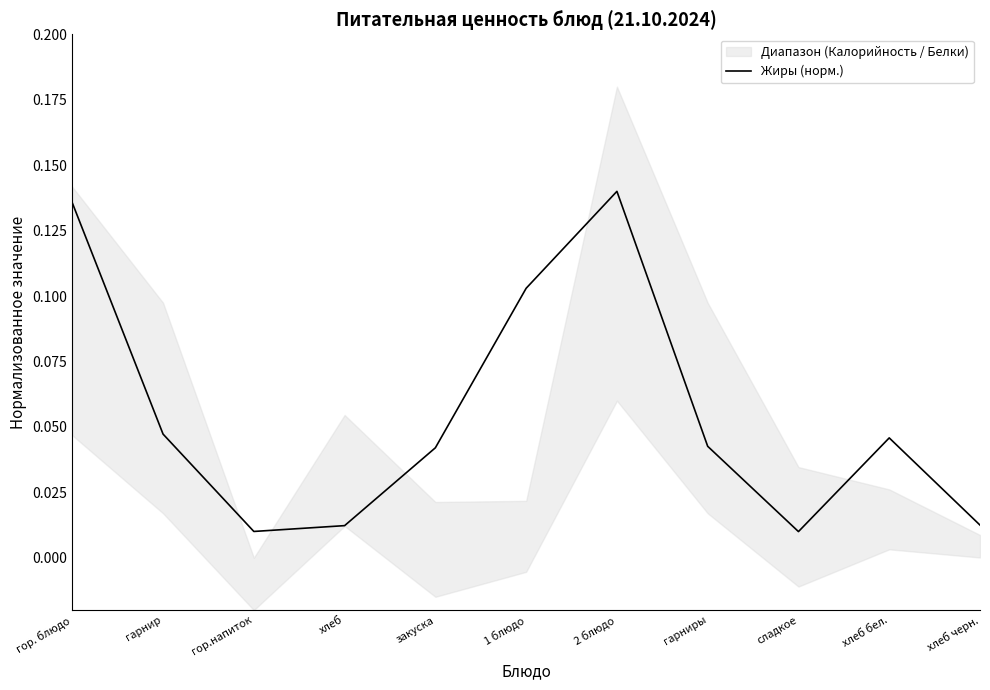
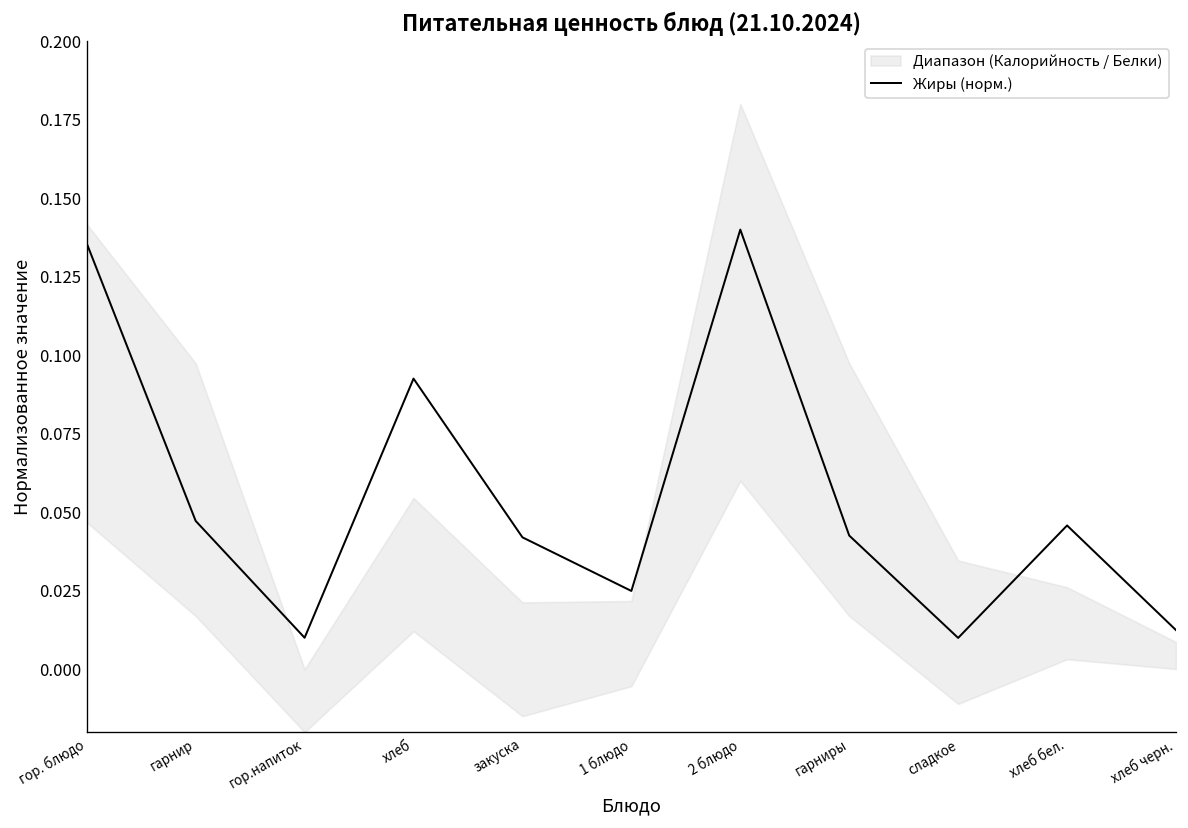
Жиры (норм.), хлеб: 0.012 -> 0.093
Жиры (норм.), 1 блюдо: 0.103 -> 0.025
